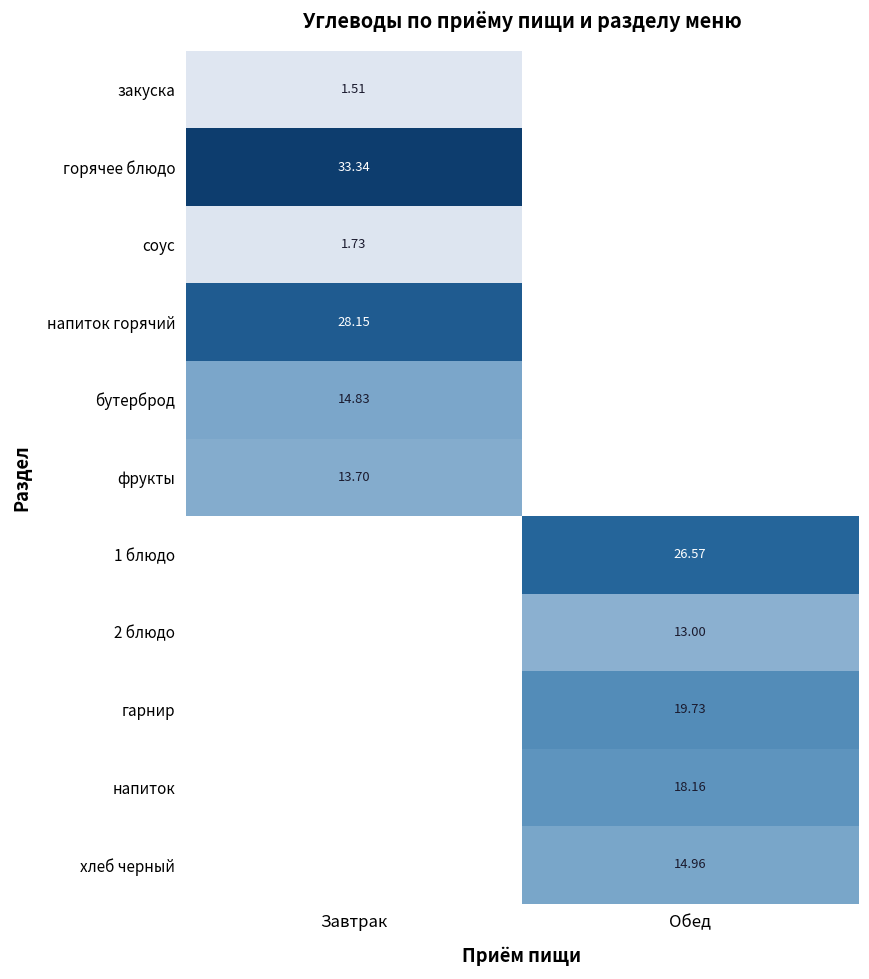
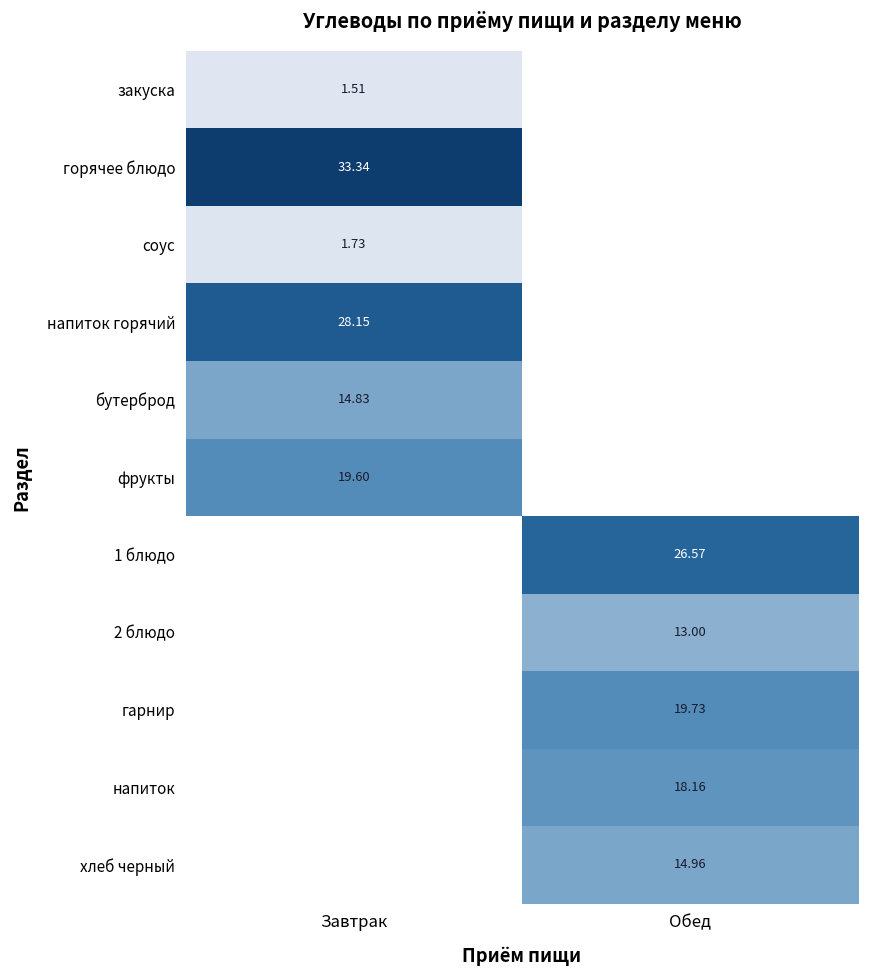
фрукты, Завтрак: 13.70 -> 19.60
